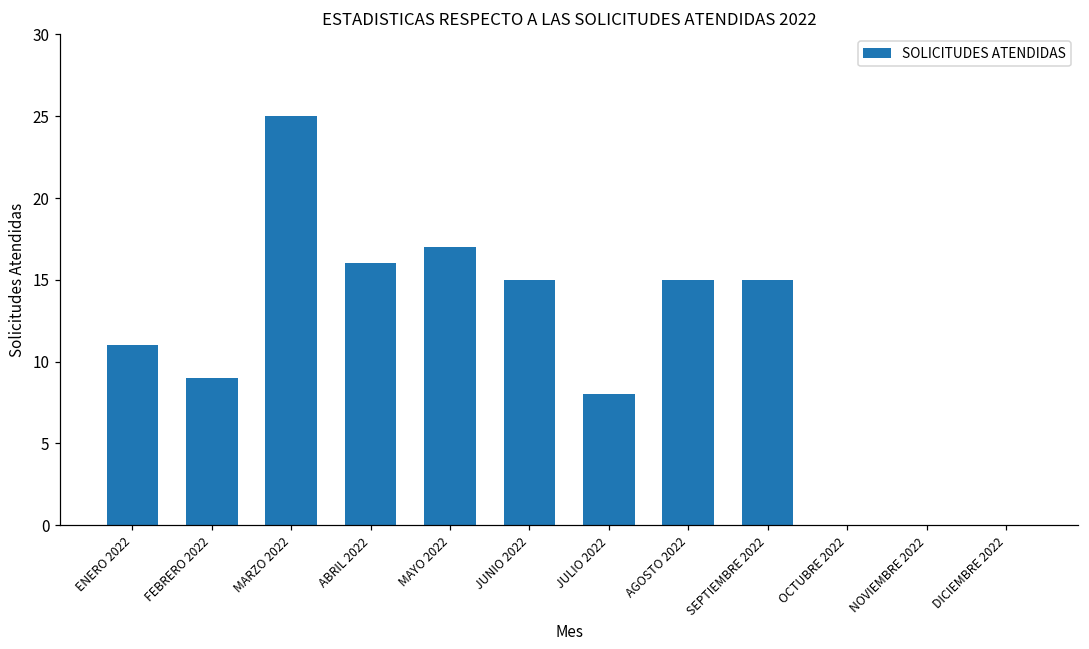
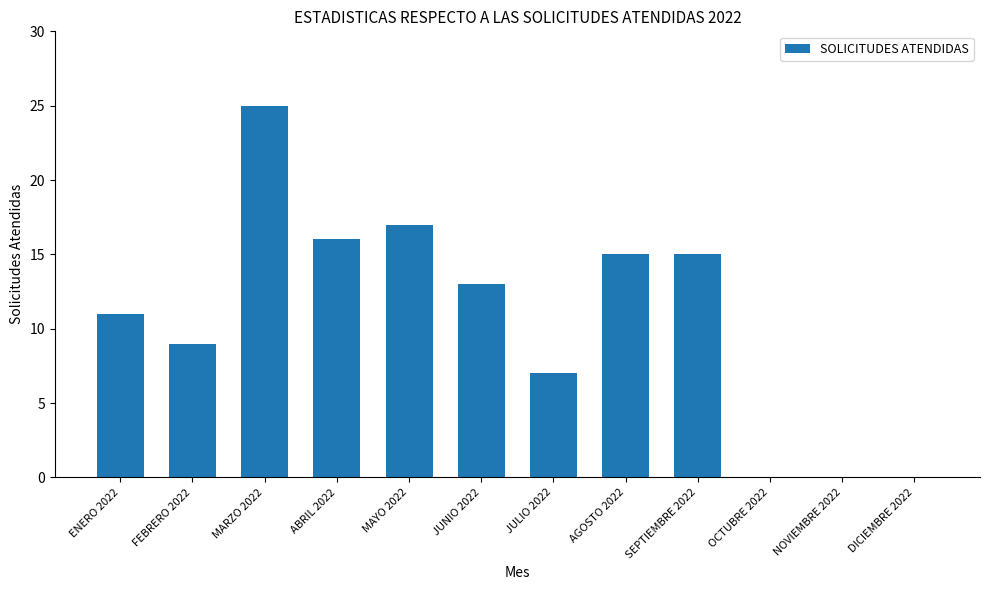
JUNIO 2022: 15 -> 13
JULIO 2022: 8 -> 7
